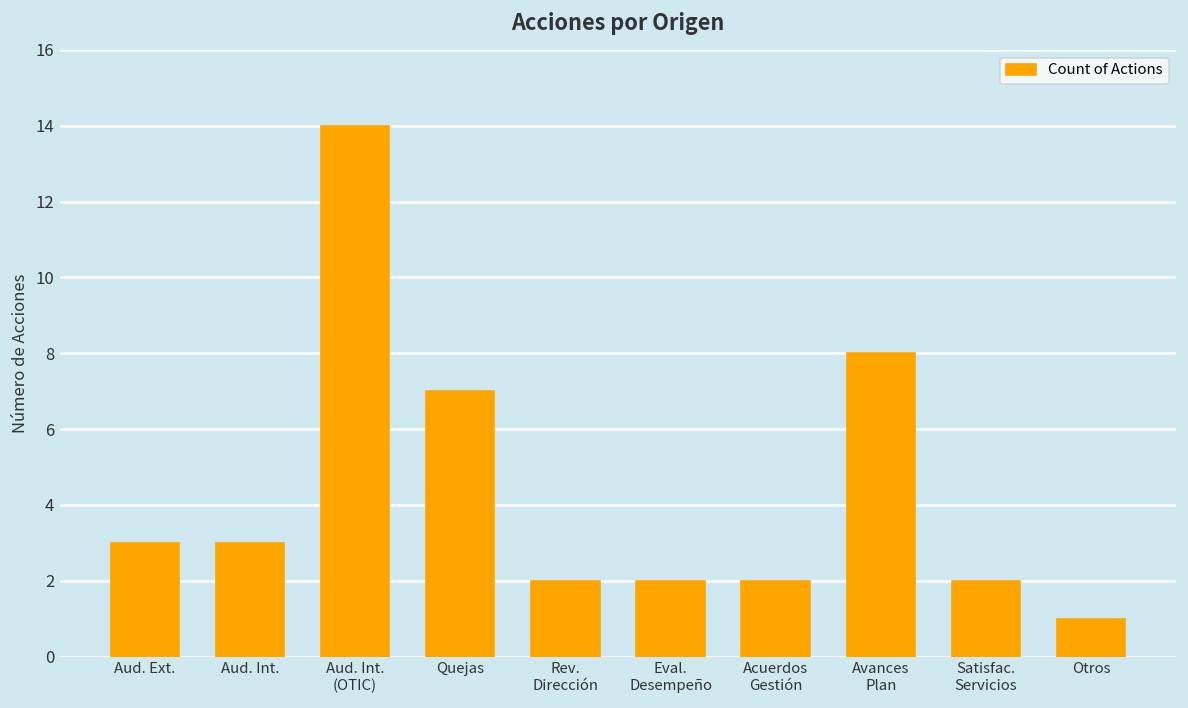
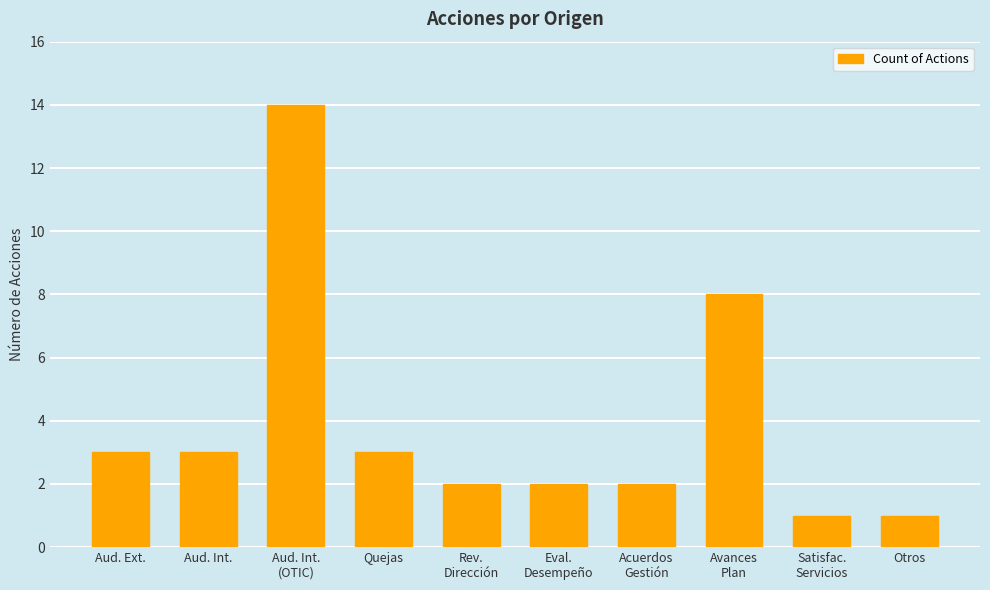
Quejas: 7 -> 3
Satisfac. Servicios: 2 -> 1
